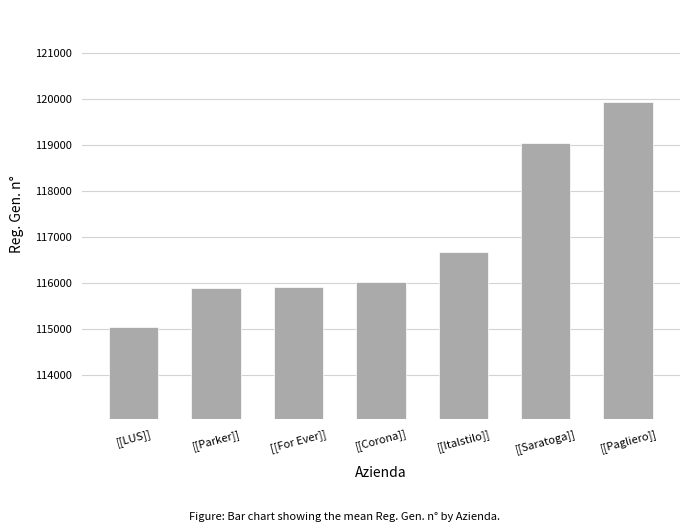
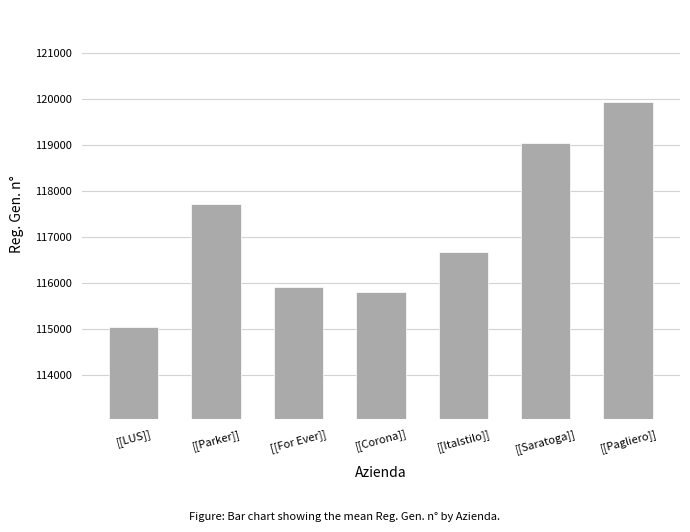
[[Parker]]: 115900 -> 117700
[[Corona]]: 116000 -> 115800
